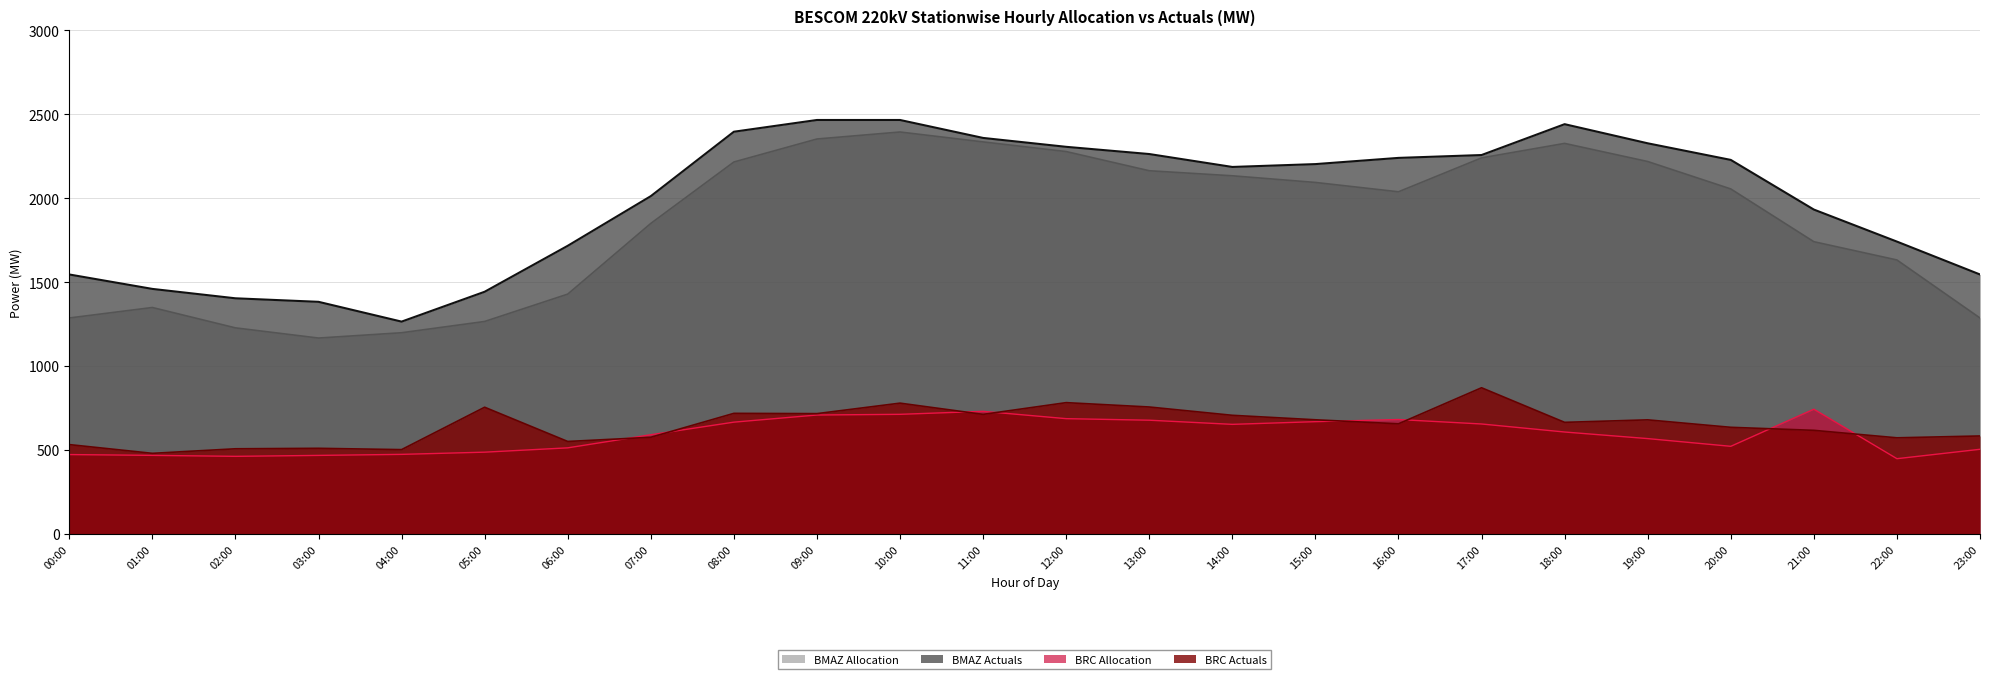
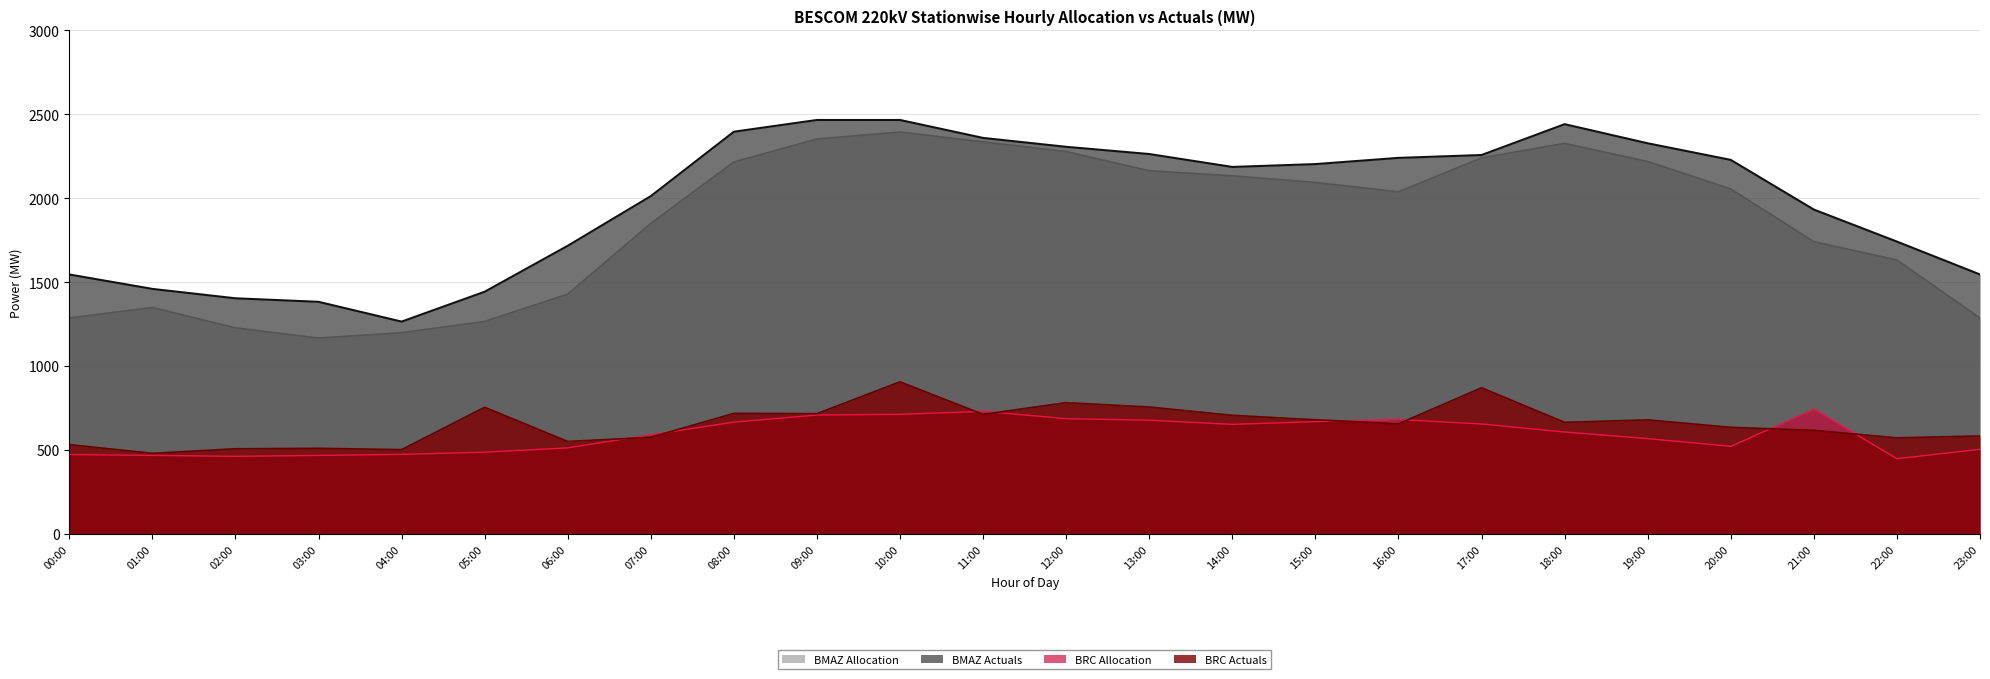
BRC Actuals, 10:00: 780 -> 910
